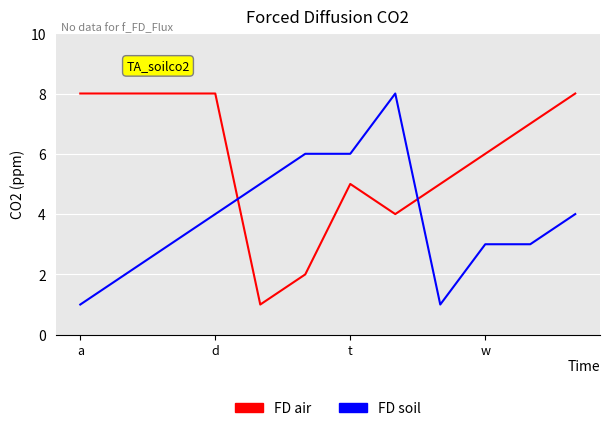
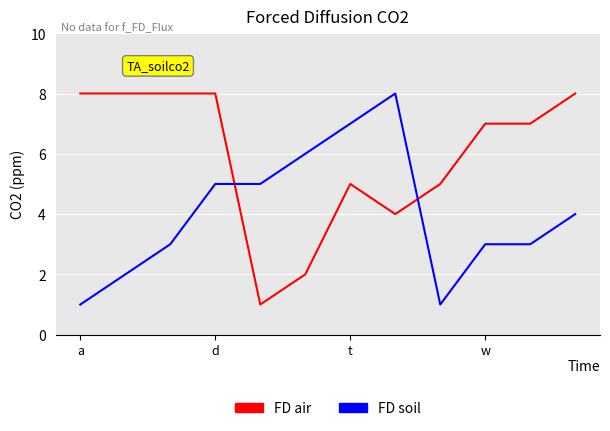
FD soil, d: 4 -> 5
FD soil, t: 6 -> 7
FD air, w: 6 -> 7
